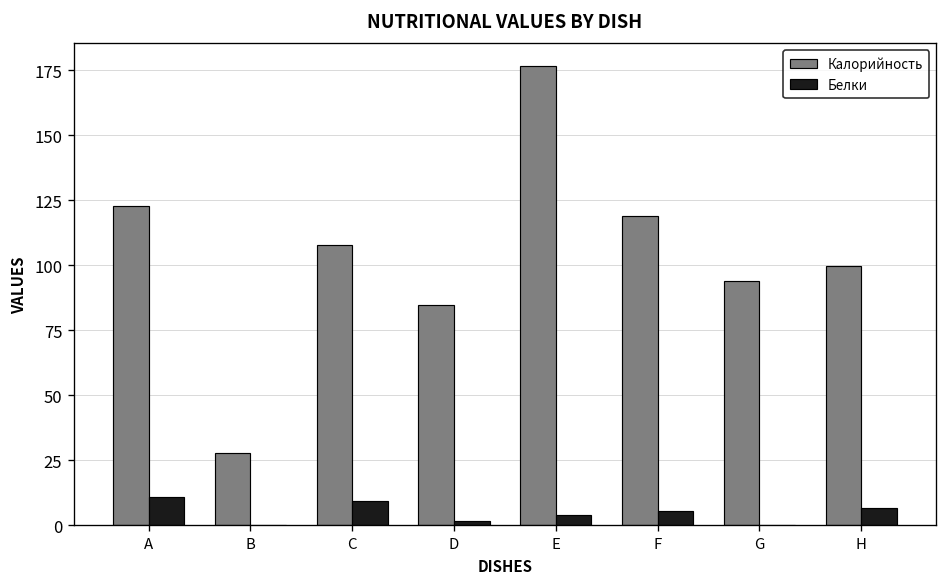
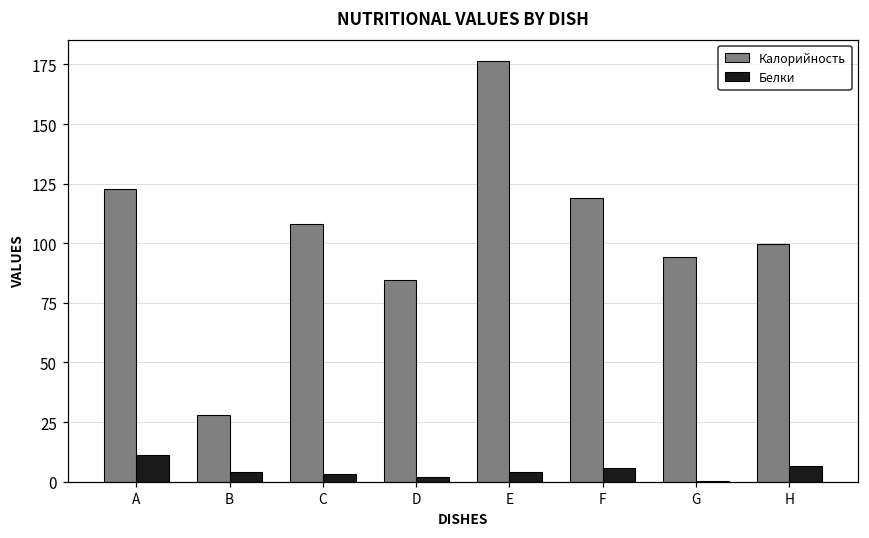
Белки, B: 0 -> 4
Белки, C: 10 -> 3
